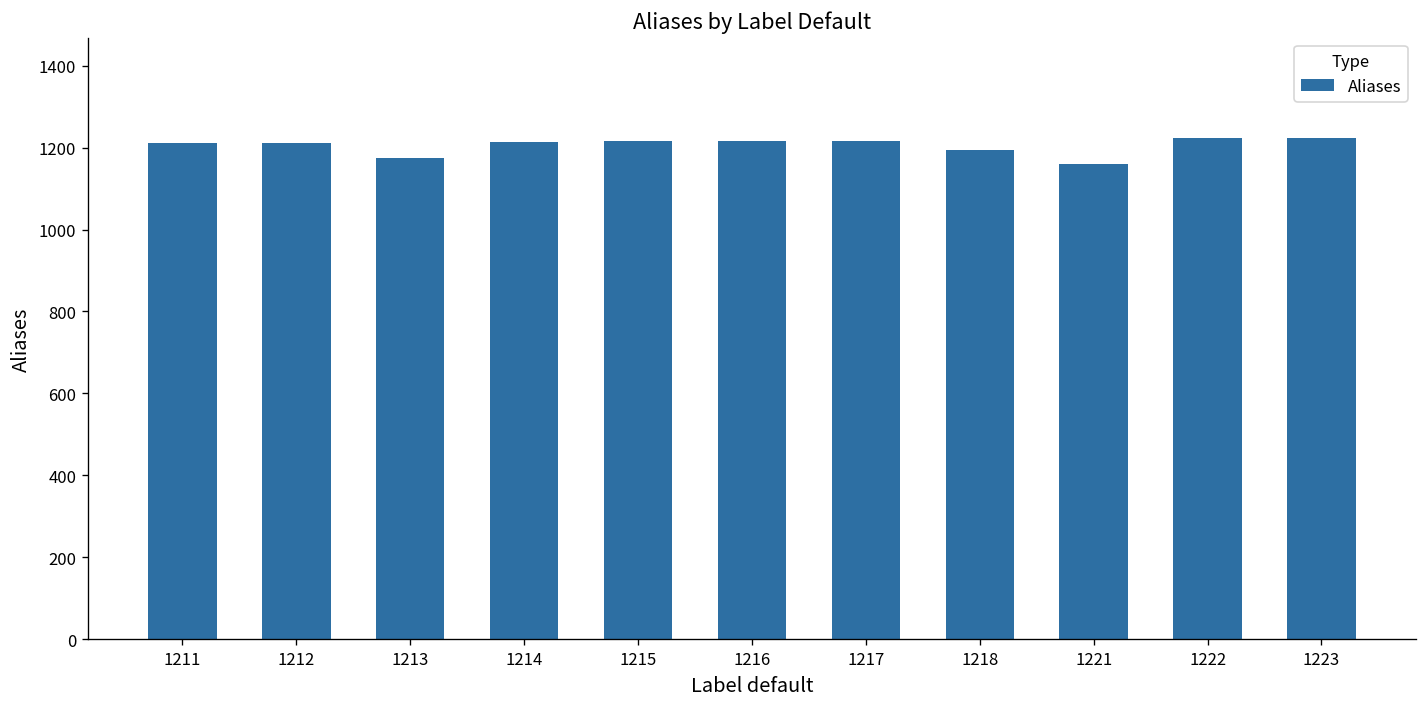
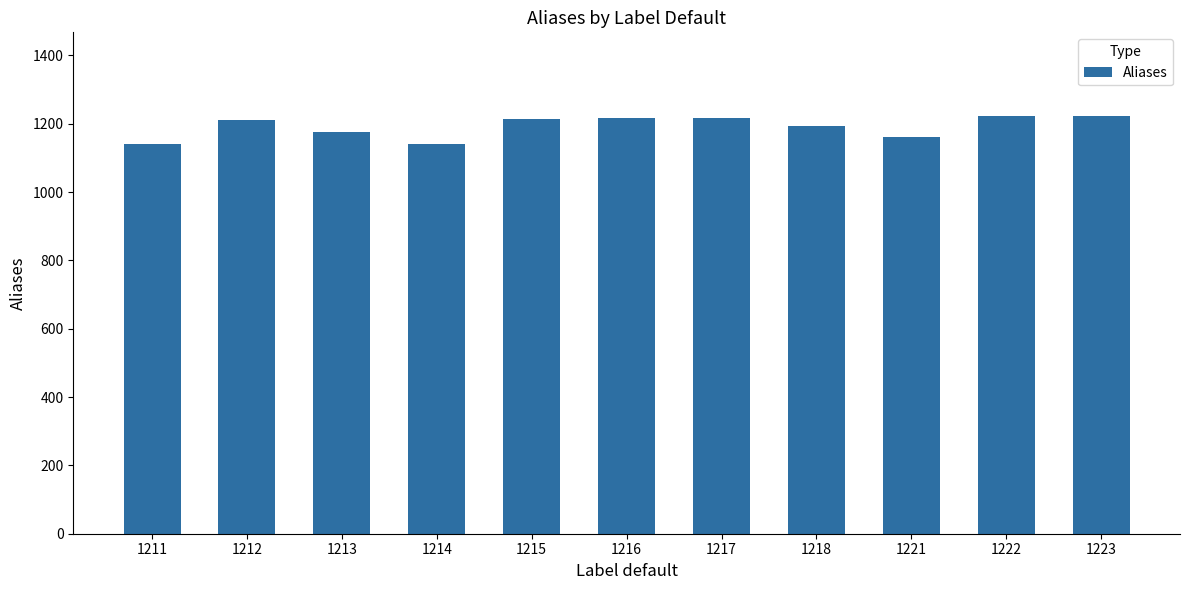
1211: 1210 -> 1140
1214: 1210 -> 1140
